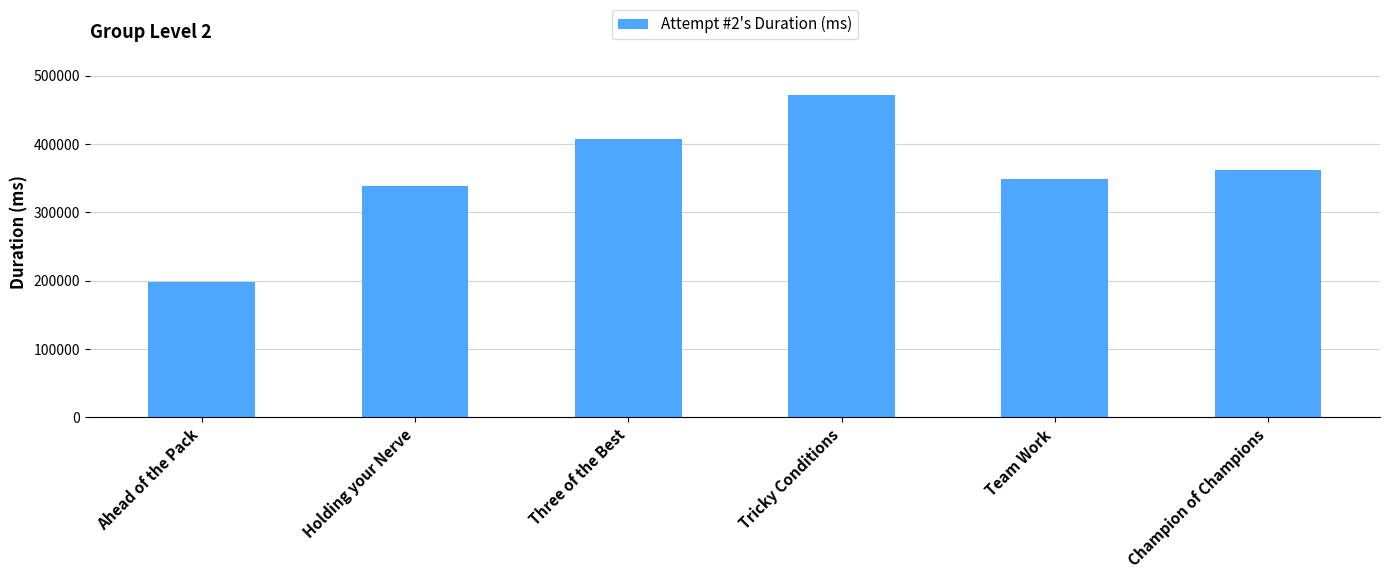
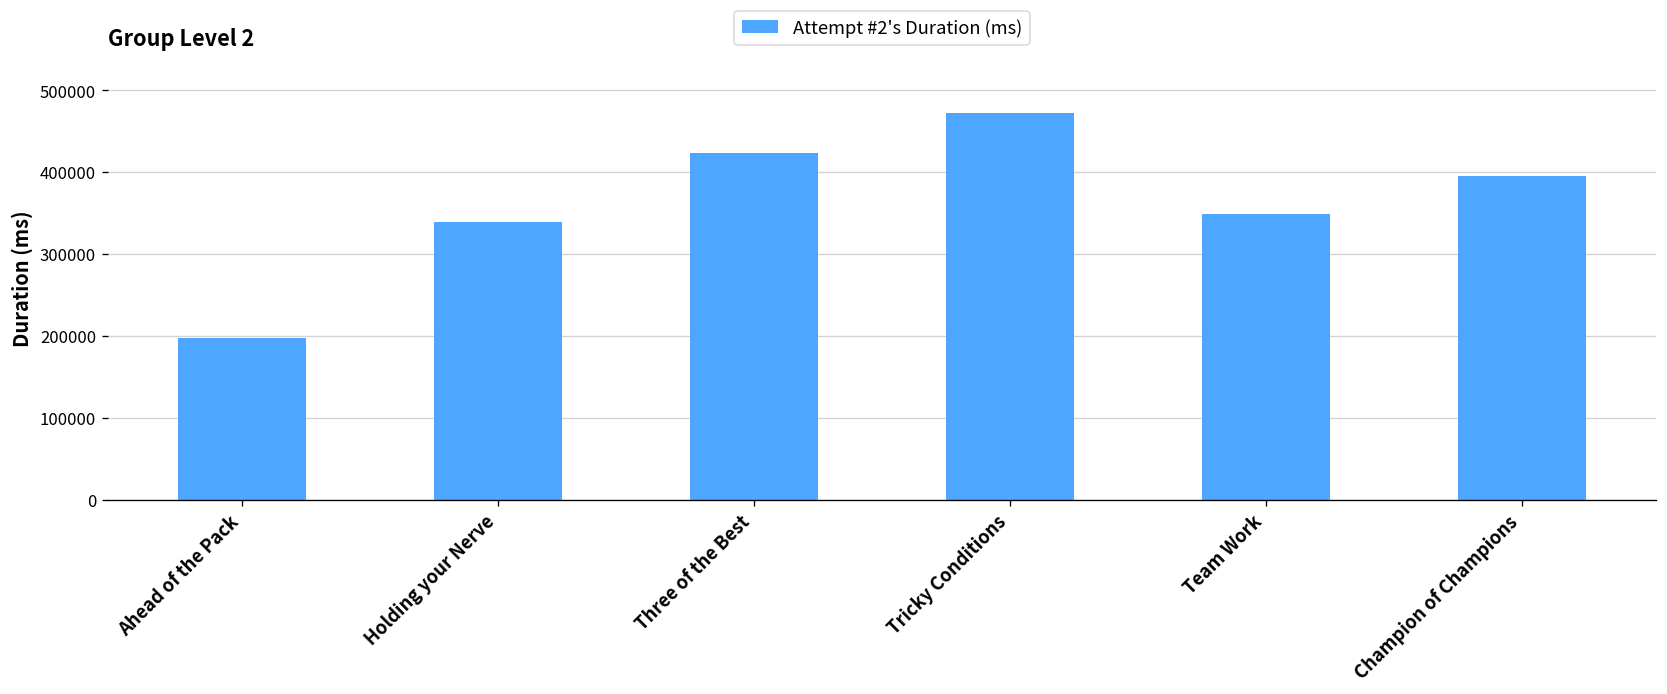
Three of the Best: 410000 -> 420000
Champion of Champions: 360000 -> 390000
